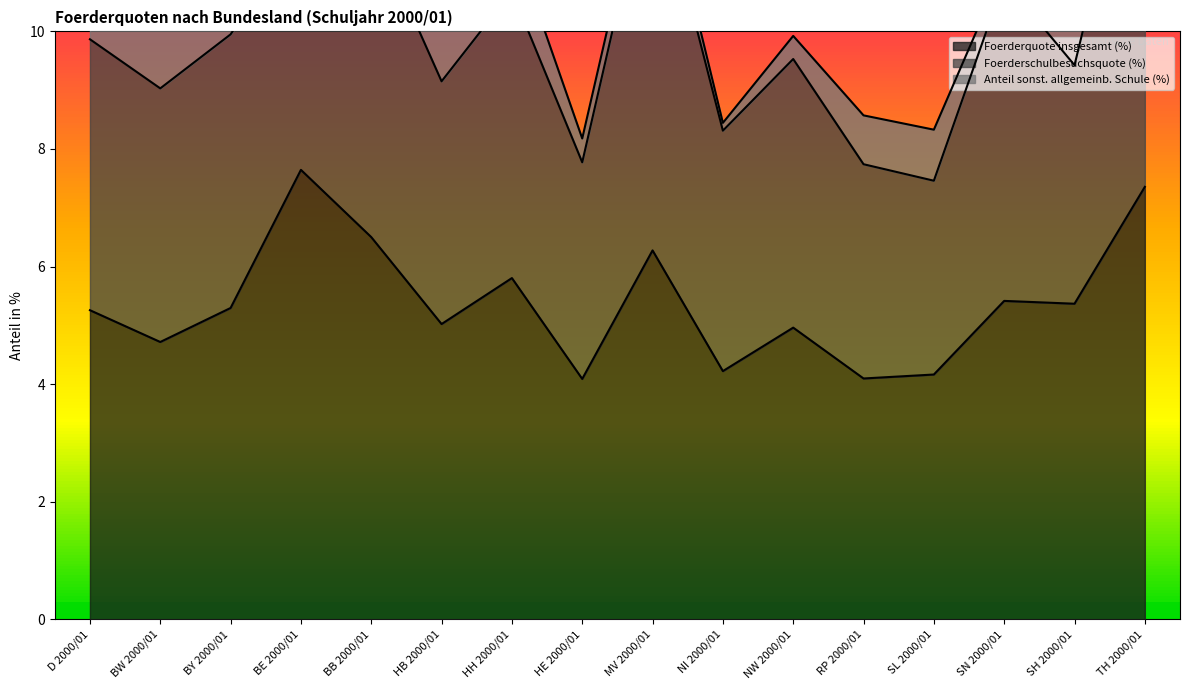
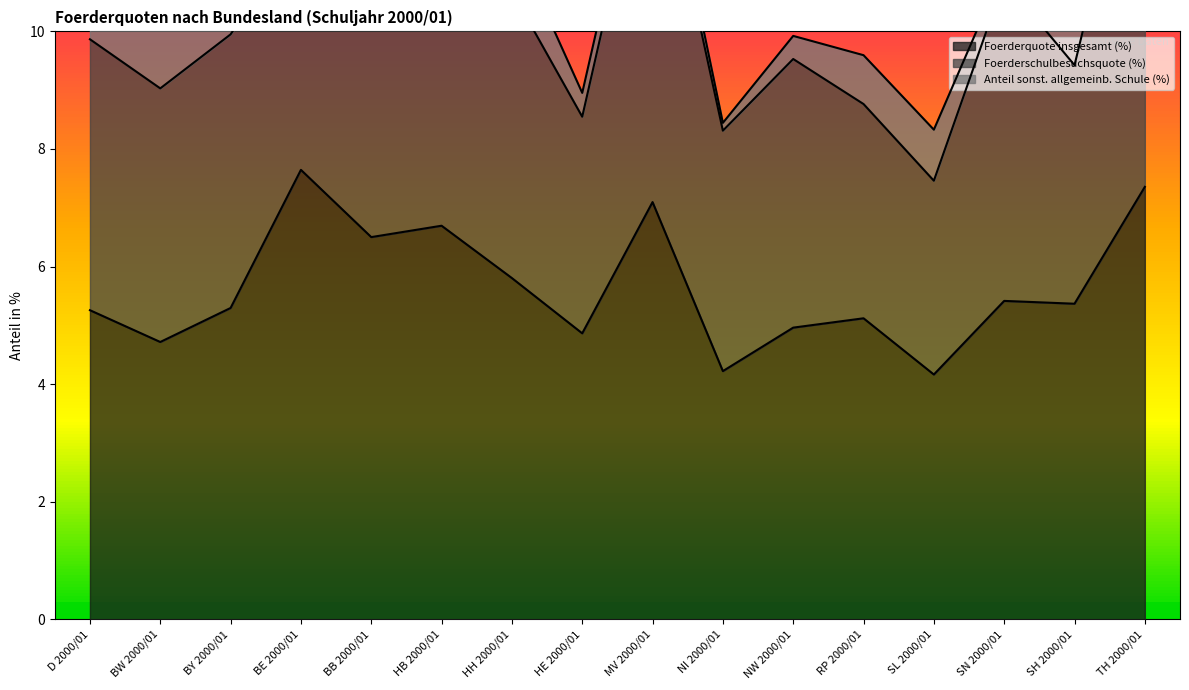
Foerderquote insgesamt (%), HB 2000/01: 5.0 -> 6.7
Foerderquote insgesamt (%), HE 2000/01: 4.1 -> 4.9
Foerderquote insgesamt (%), MV 2000/01: 6.3 -> 7.1
Foerderquote insgesamt (%), RP 2000/01: 4.1 -> 5.1
